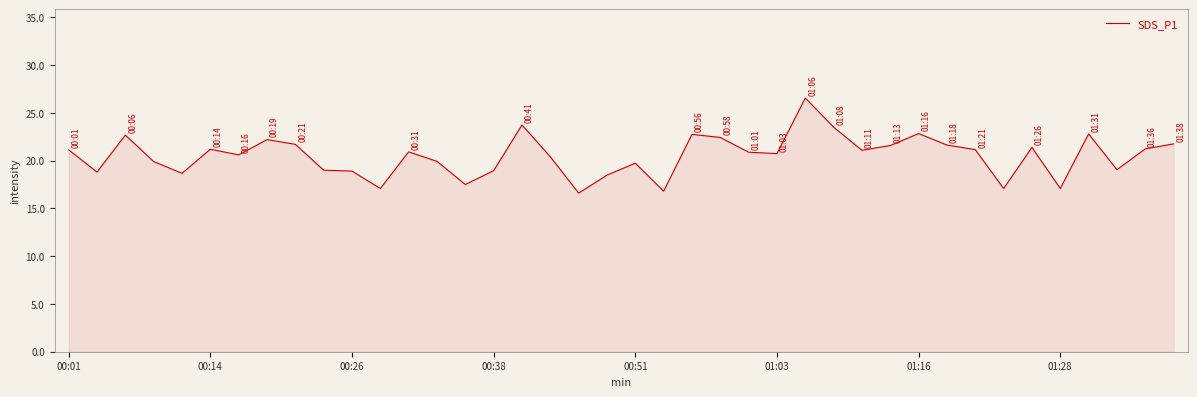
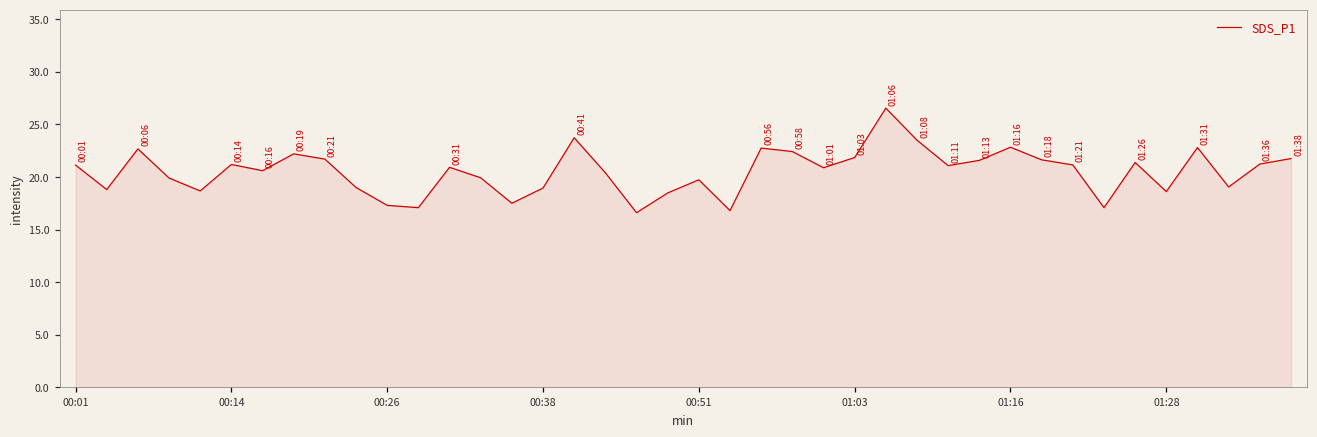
00:26: 19 -> 17
01:03: 21 -> 22
01:28: 17 -> 19
